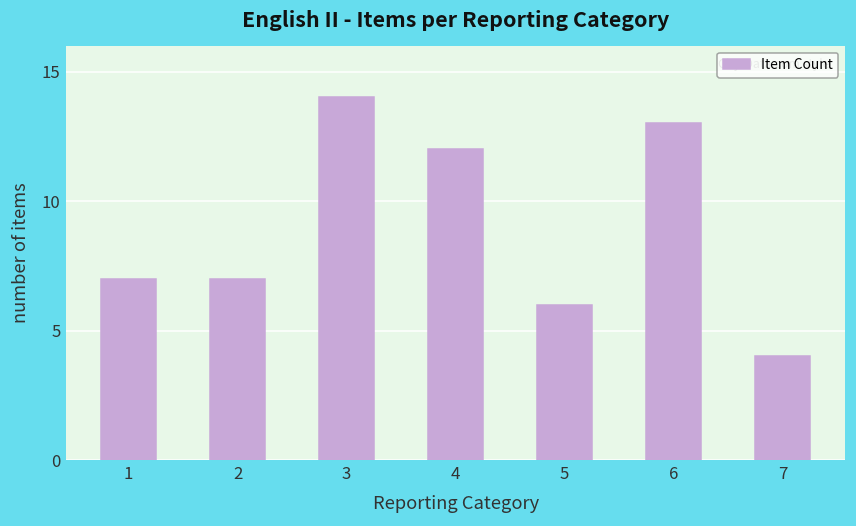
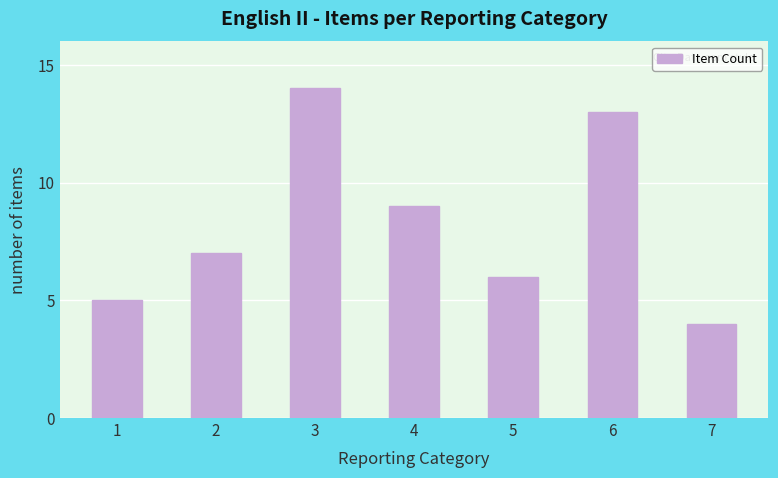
1: 7 -> 5
4: 12 -> 9
